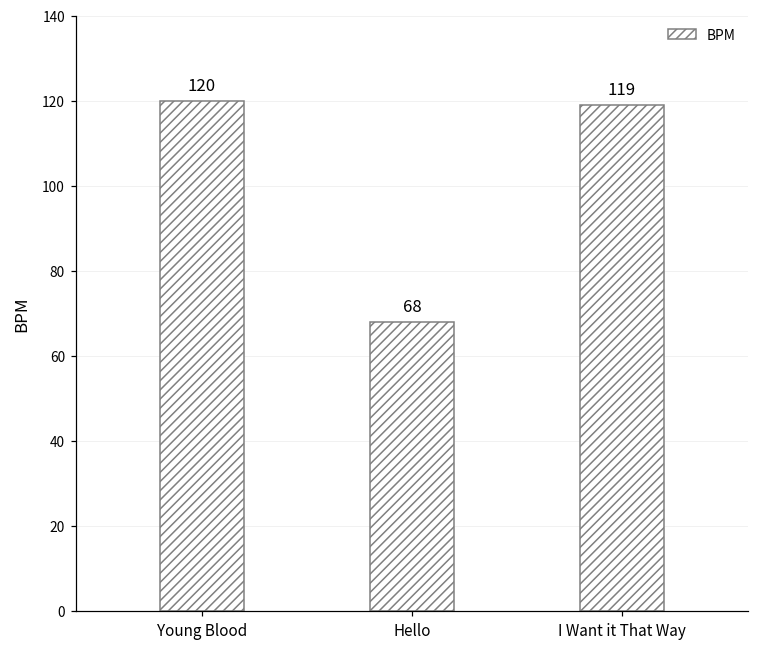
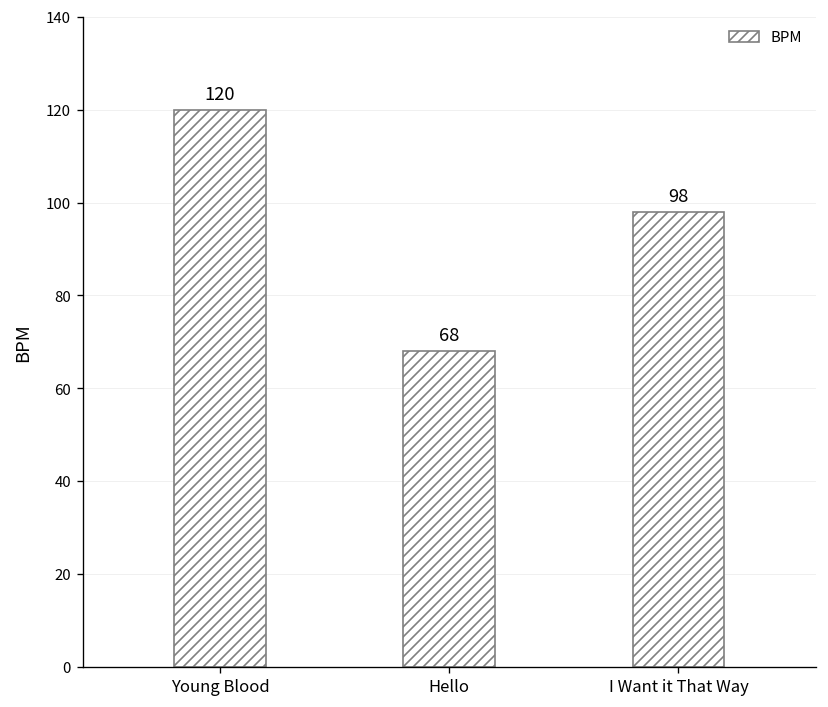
I Want it That Way: 119 -> 98
